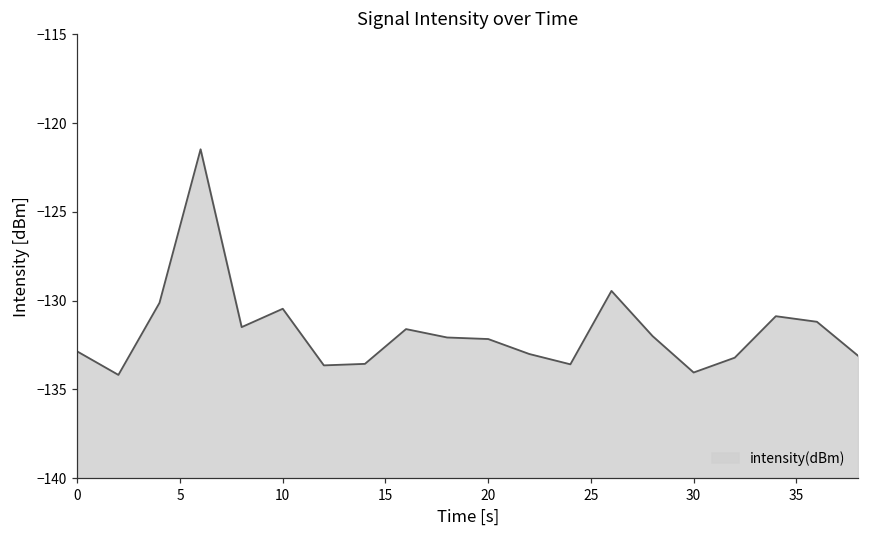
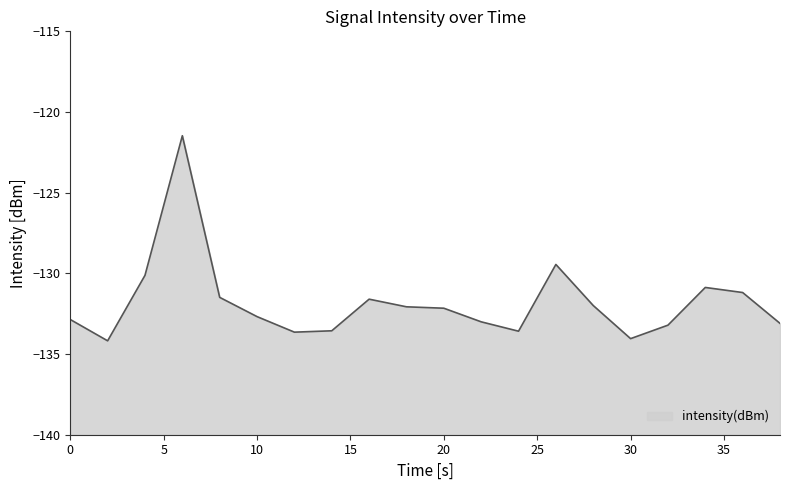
10: -130.5 -> -132.7
